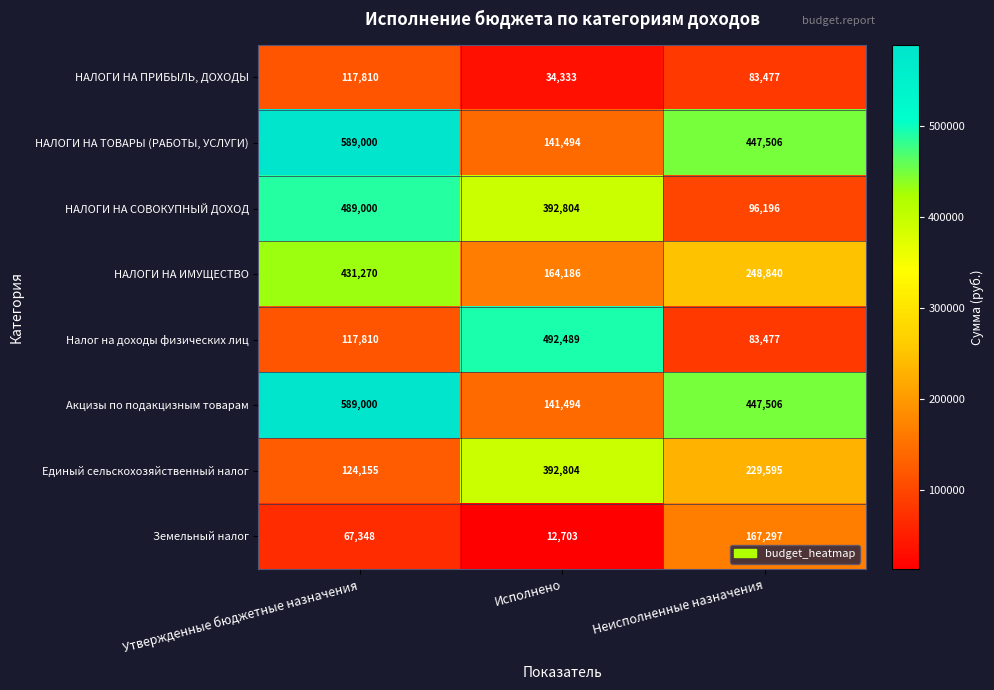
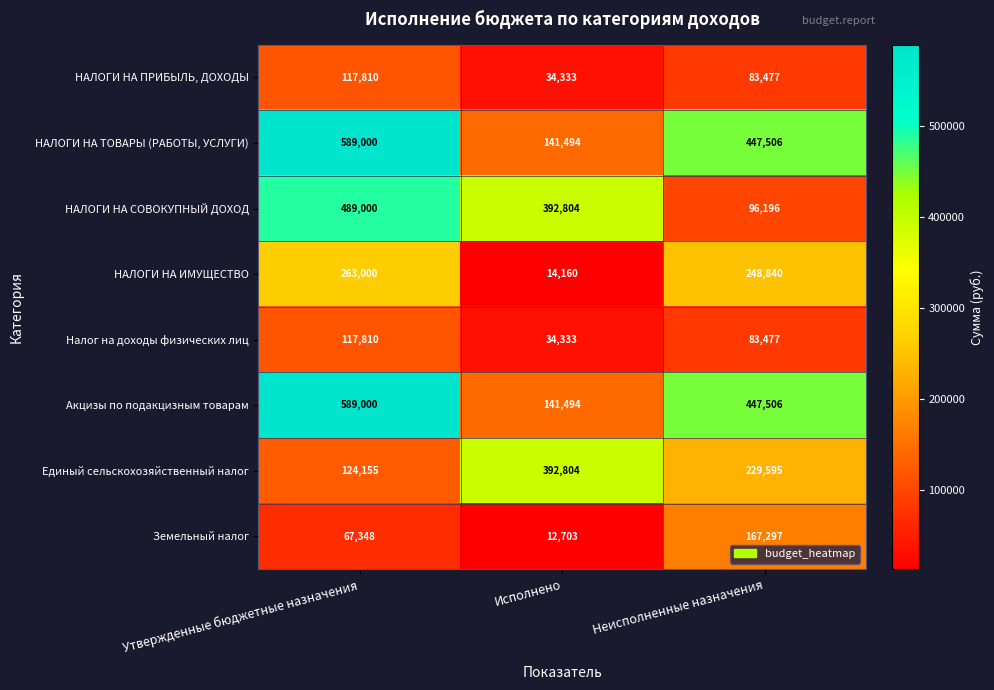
НАЛОГИ НА ИМУЩЕСТВО, Утвержденные бюджетные назначения: 431,270 -> 263,000
НАЛОГИ НА ИМУЩЕСТВО, Исполнено: 164,186 -> 14,160
Налог на доходы физических лиц, Исполнено: 492,489 -> 34,333
